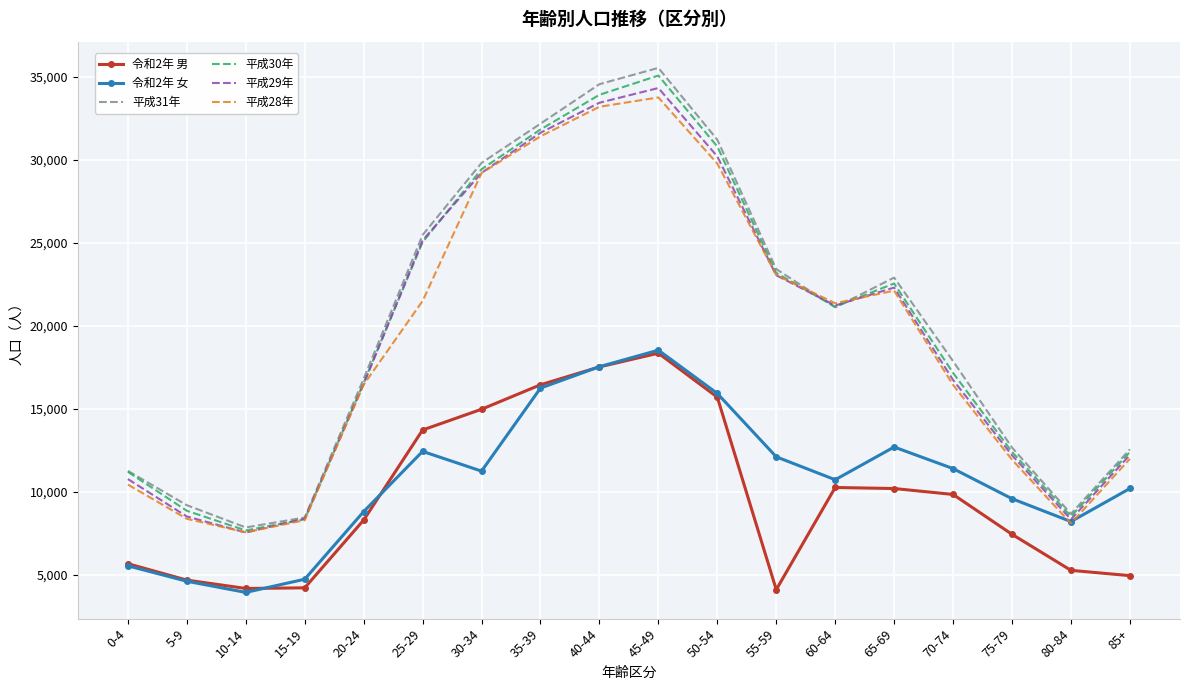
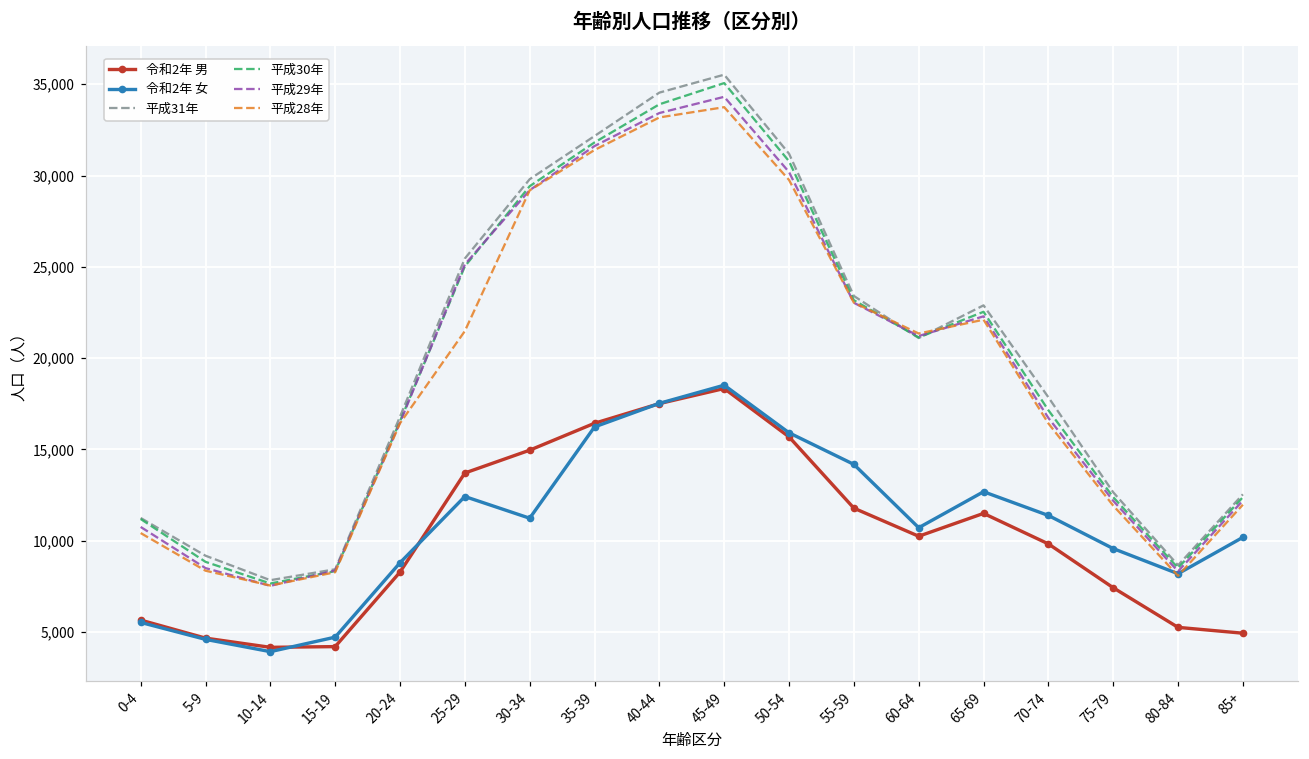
令和2年 男, 55-59: 4,100 -> 11,800
令和2年 女, 55-59: 12,100 -> 14,200
令和2年 男, 65-69: 10,200 -> 11,500
